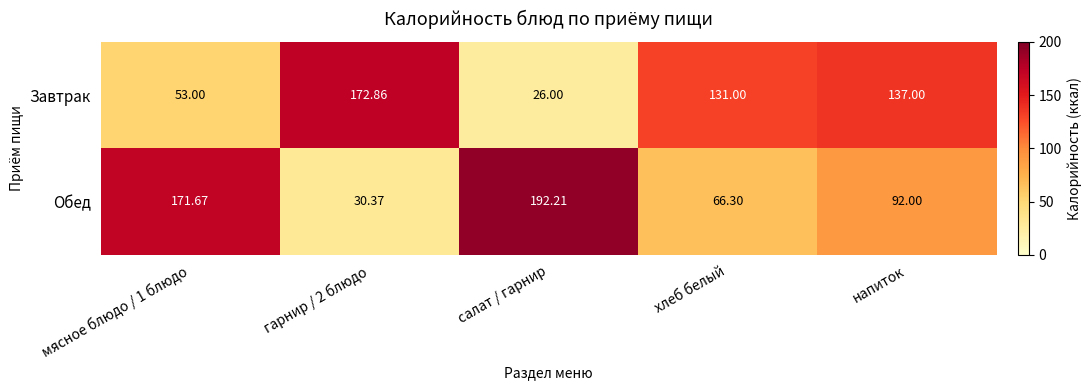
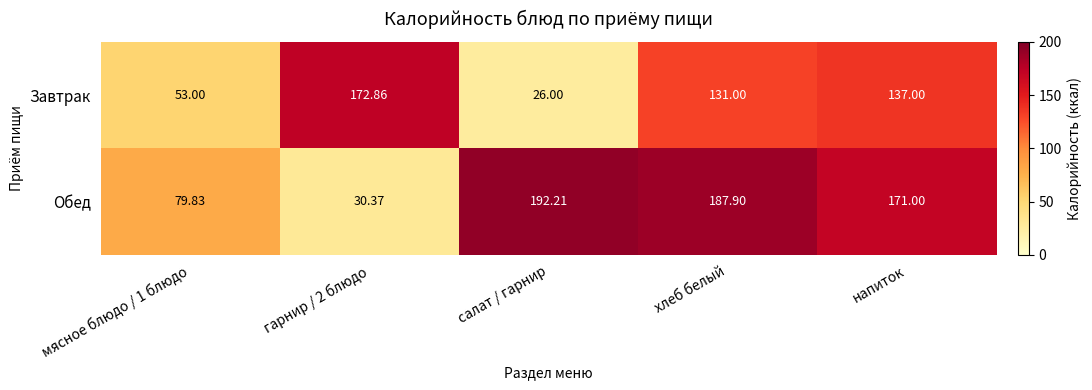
Обед, мясное блюдо / 1 блюдо: 171.67 -> 79.83
Обед, хлеб белый: 66.30 -> 187.90
Обед, напиток: 92.00 -> 171.00
